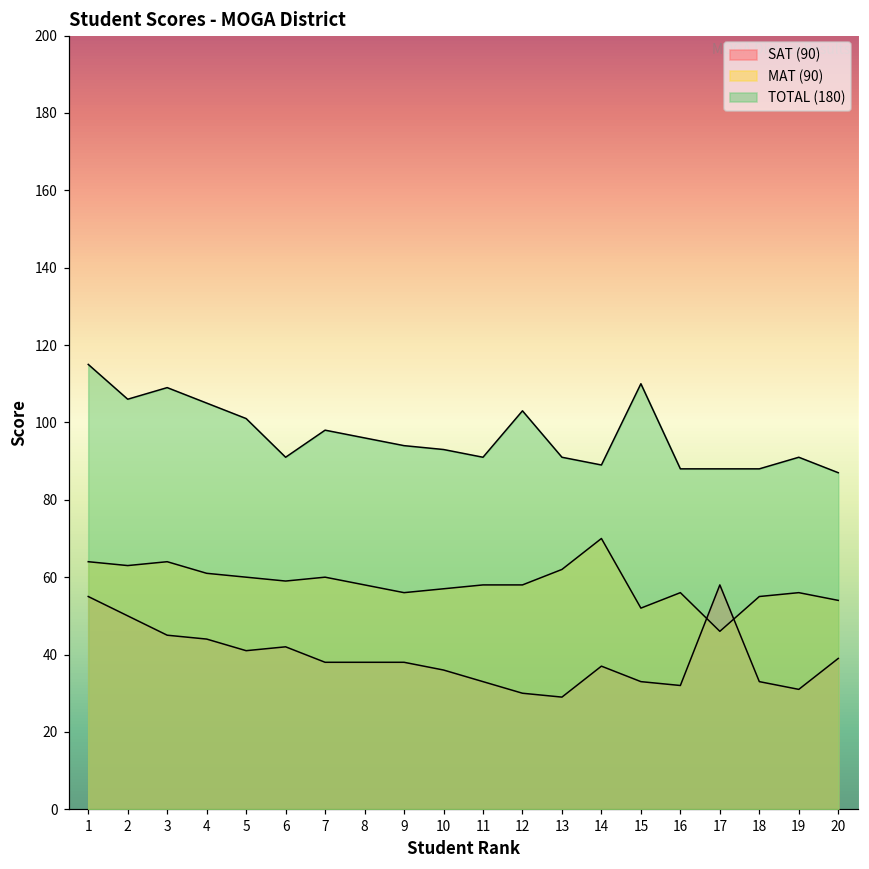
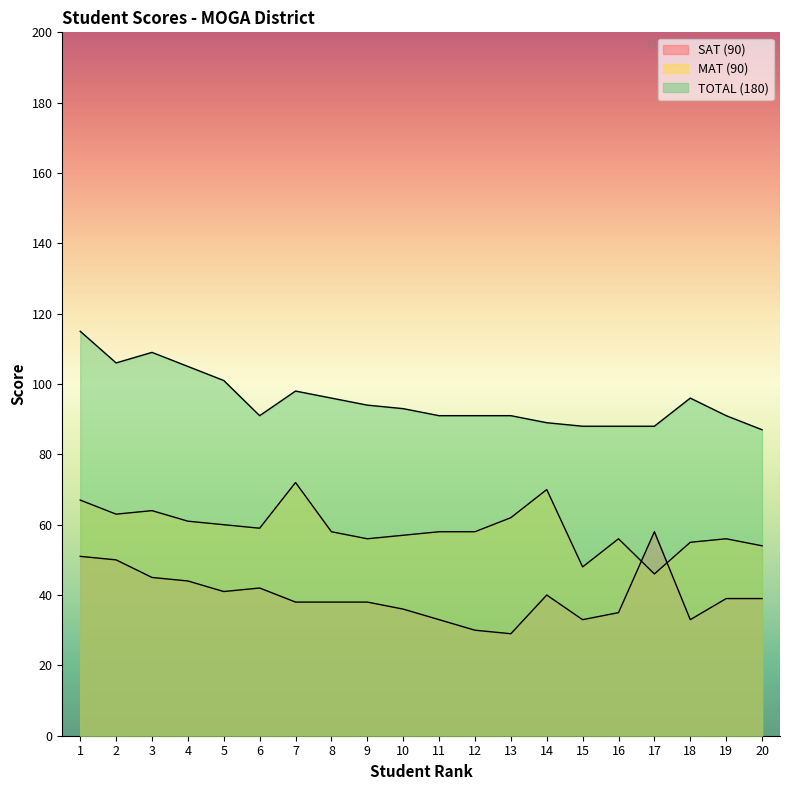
SAT (90), 1: 55 -> 51
MAT (90), 1: 64 -> 67
MAT (90), 7: 60 -> 72
TOTAL (180), 12: 103 -> 91
SAT (90), 14: 37 -> 40
MAT (90), 15: 52 -> 48
TOTAL (180), 15: 110 -> 88
SAT (90), 16: 32 -> 35
TOTAL (180), 18: 88 -> 96
SAT (90), 19: 31 -> 39
